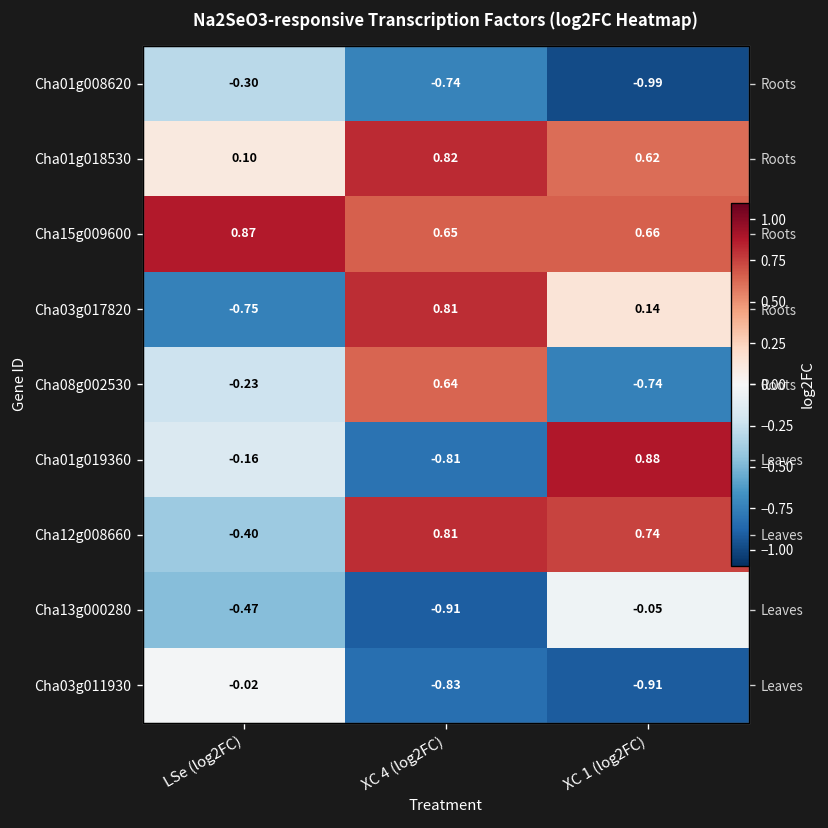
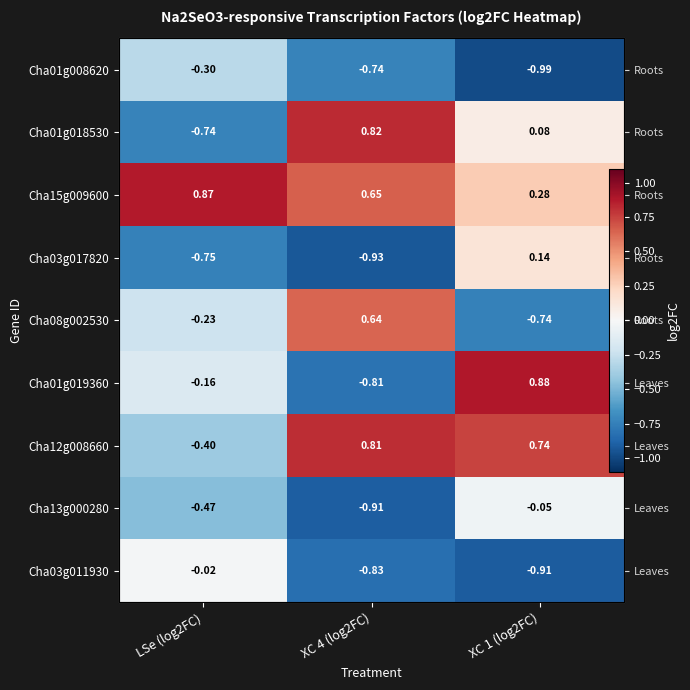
Cha01g018530, LSe (log2FC): 0.10 -> -0.74
Cha01g018530, XC 1 (log2FC): 0.62 -> 0.08
Cha15g009600, XC 1 (log2FC): 0.66 -> 0.28
Cha03g017820, XC 4 (log2FC): 0.81 -> -0.93
